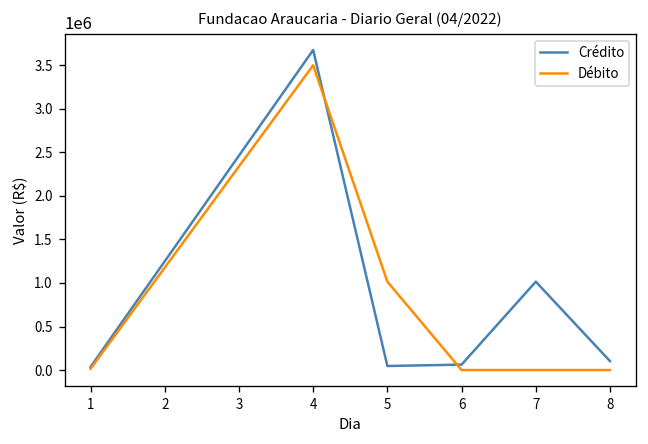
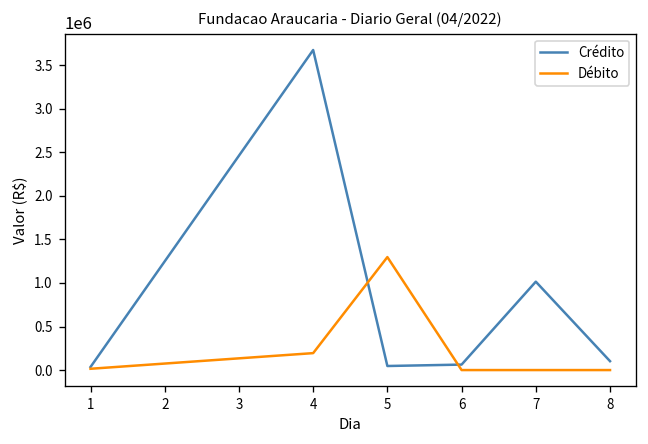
Débito, 4: 3500000 -> 200000
Débito, 5: 1000000 -> 1300000
